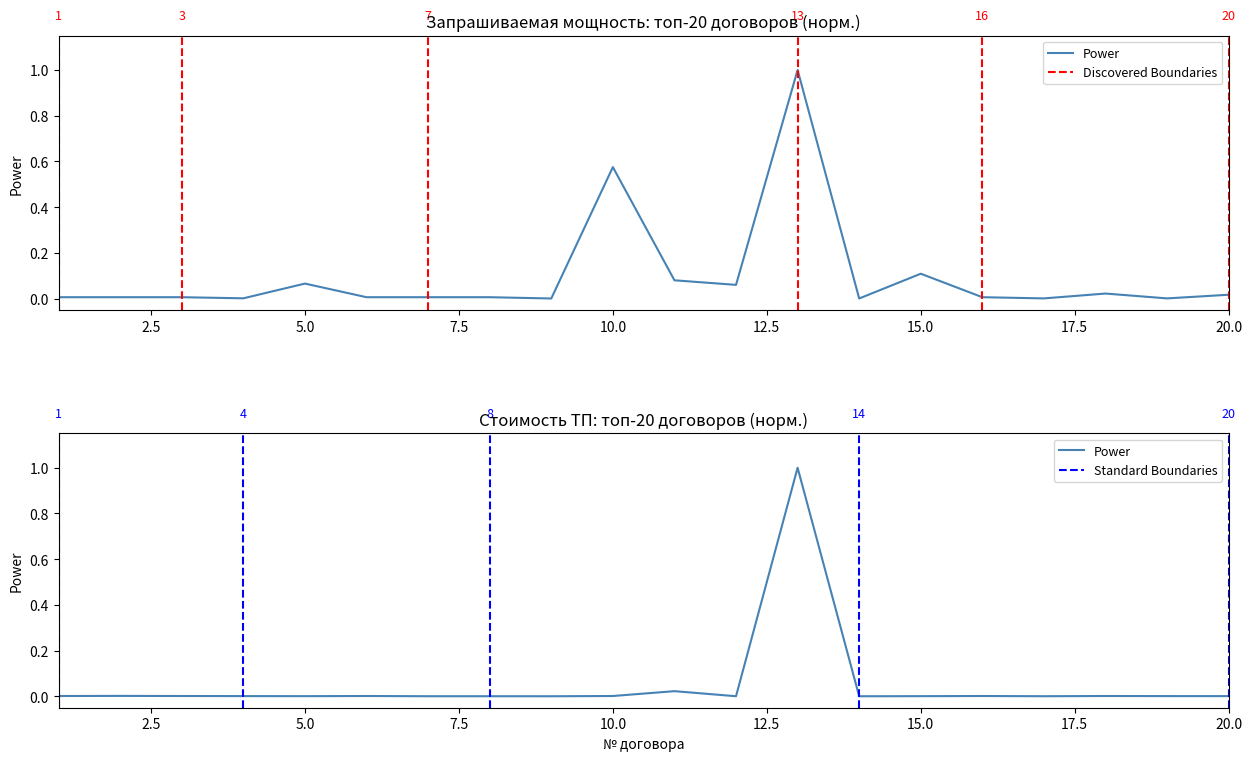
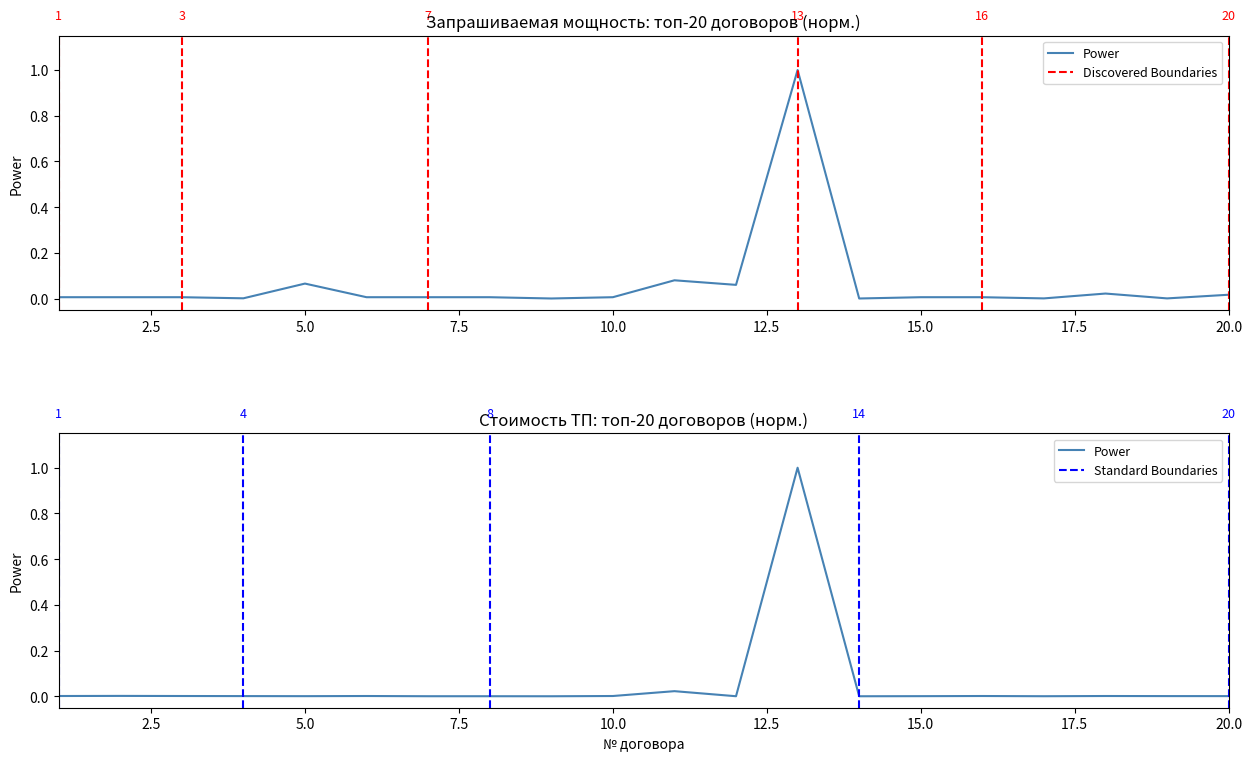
Запрашиваемая мощность: топ-20 договоров (норм.), 10.0: 0.58 -> 0.01
Запрашиваемая мощность: топ-20 договоров (норм.), 15.0: 0.11 -> 0.01
